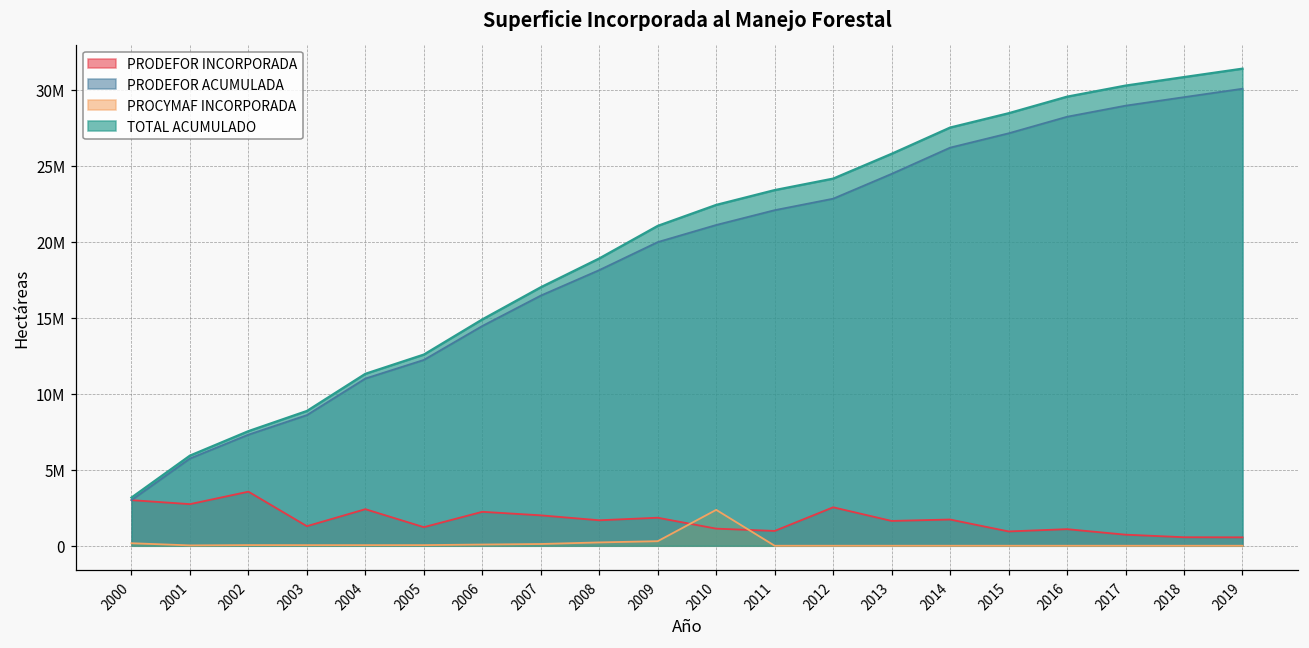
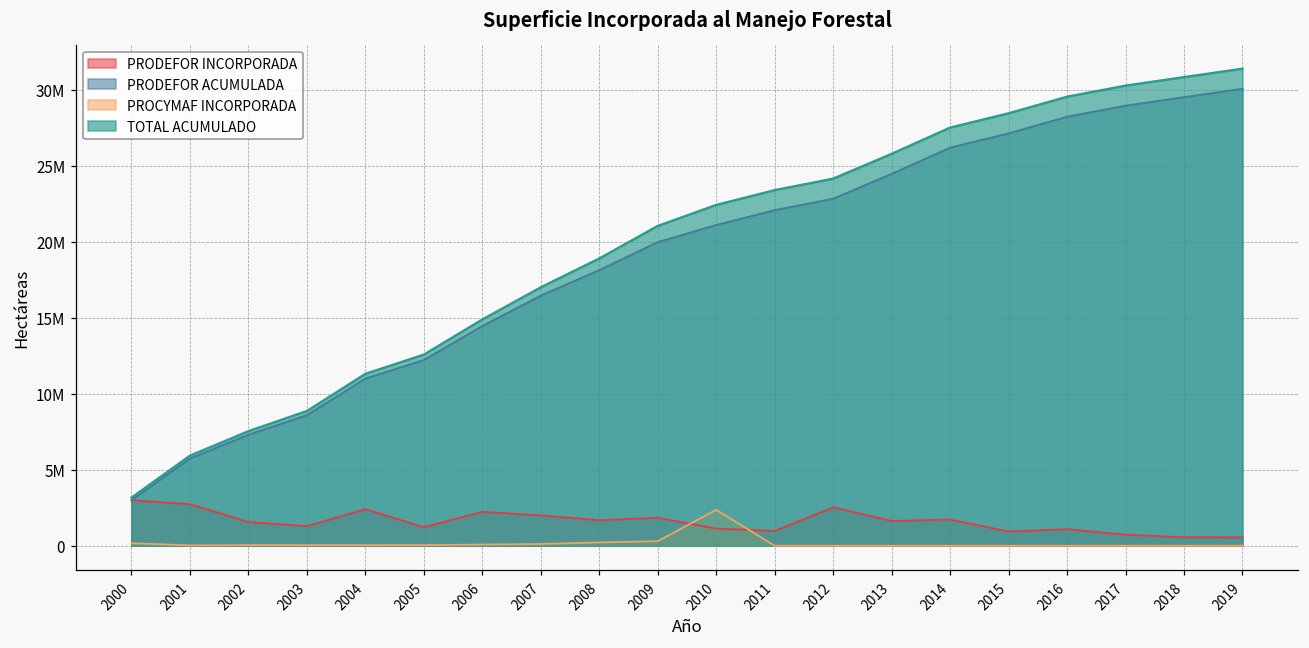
PRODEFOR INCORPORADA, 2002: 3600000 -> 1600000
